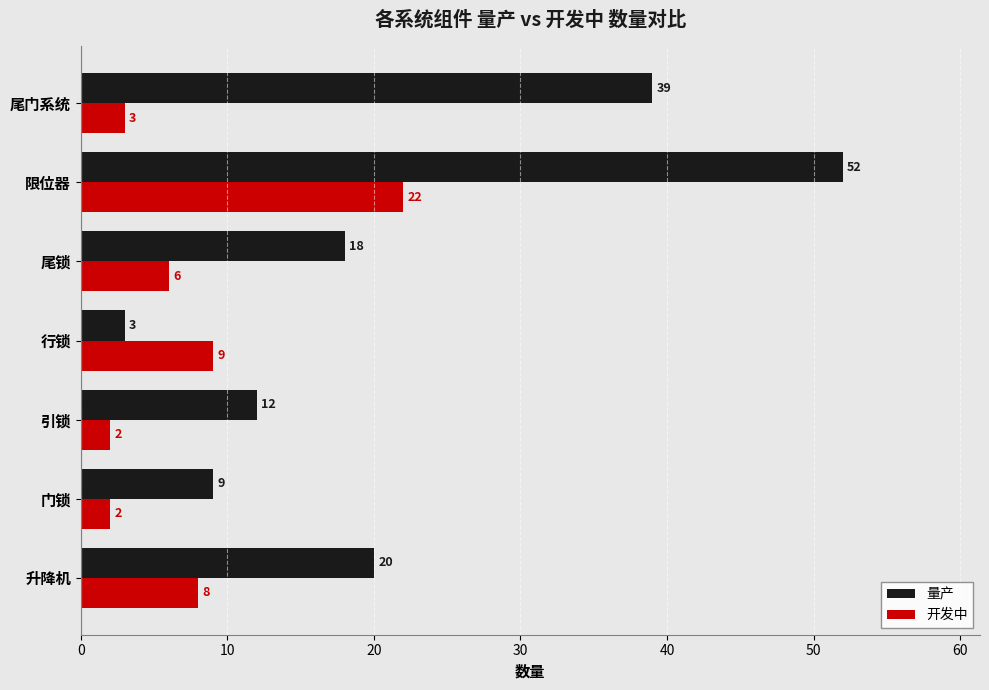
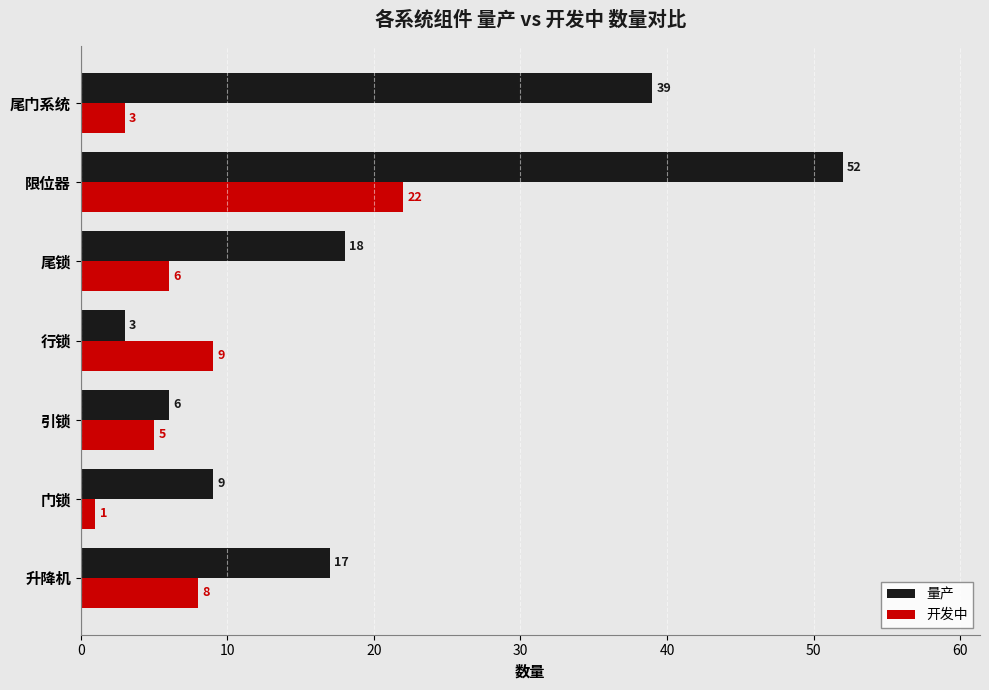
量产, 引锁: 12 -> 6
开发中, 引锁: 2 -> 5
开发中, 门锁: 2 -> 1
量产, 升降机: 20 -> 17
